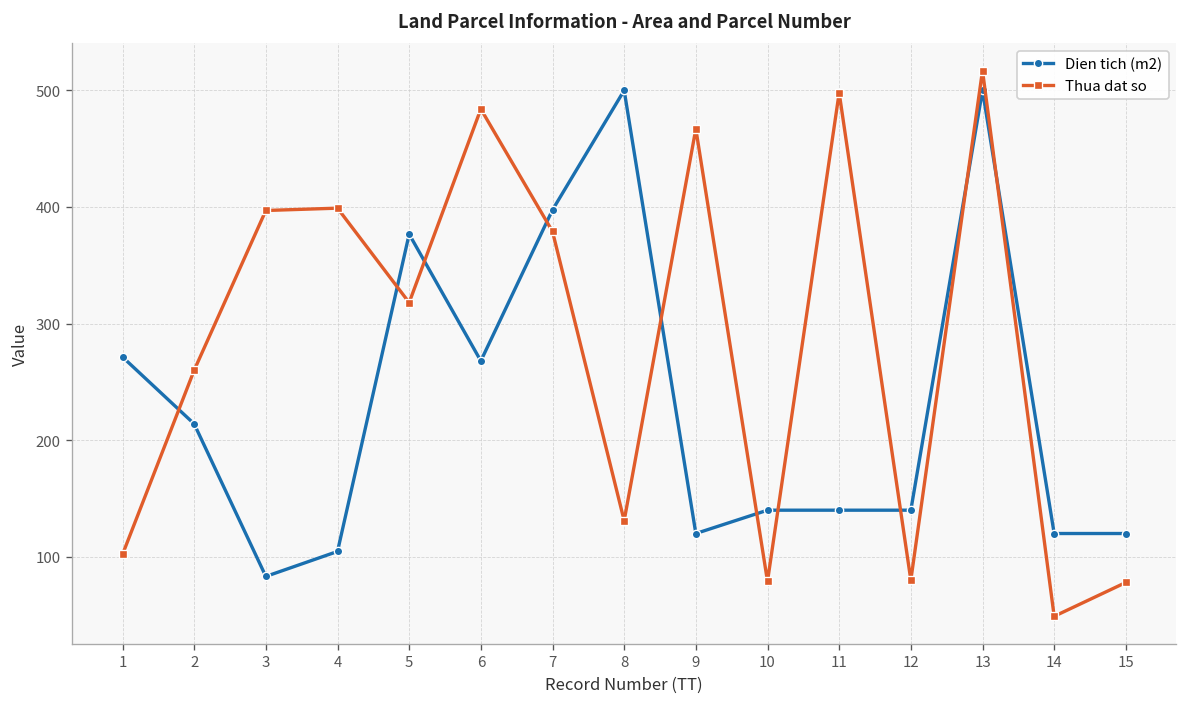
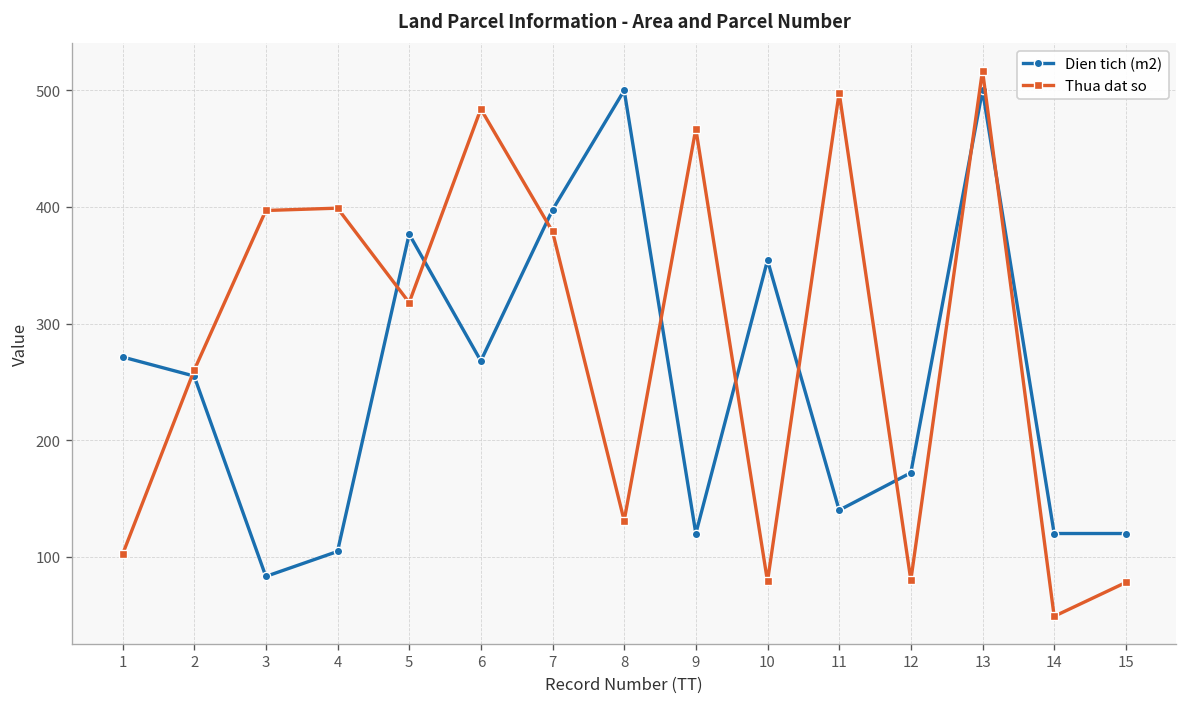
Dien tich (m2), 2: 210 -> 260
Dien tich (m2), 10: 140 -> 350
Dien tich (m2), 12: 140 -> 170
